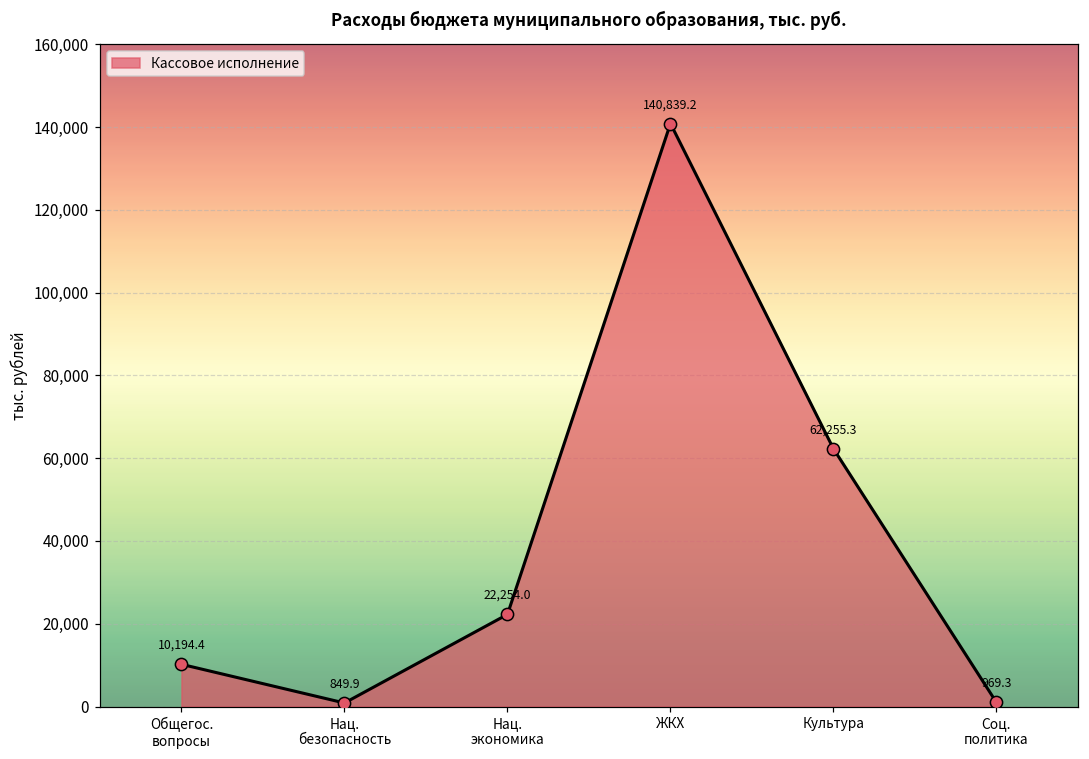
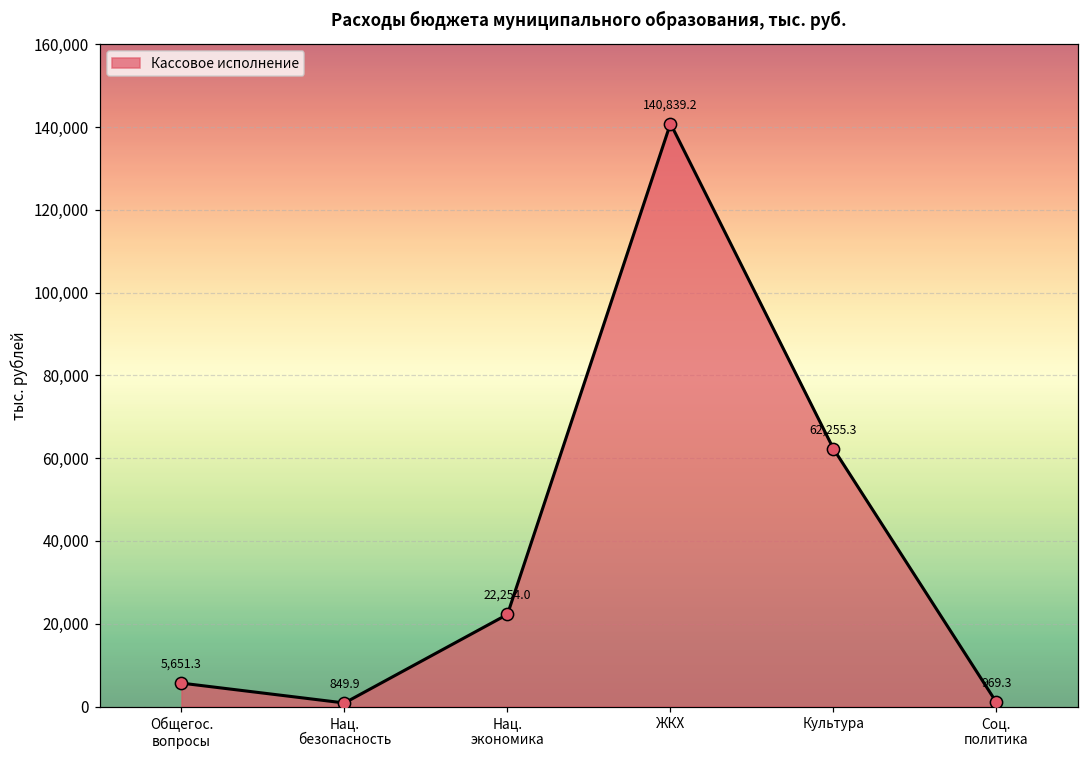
Общегос. вопросы: 10,194.4 -> 5,651.3
